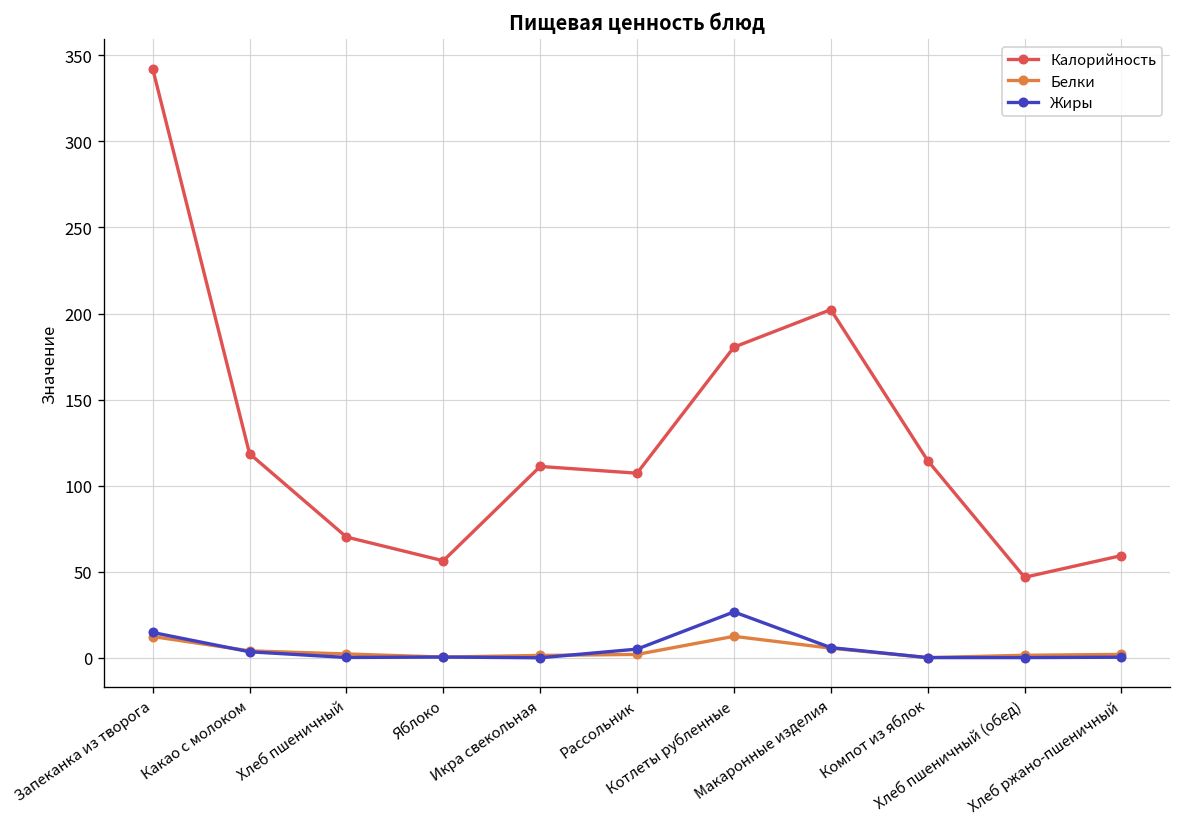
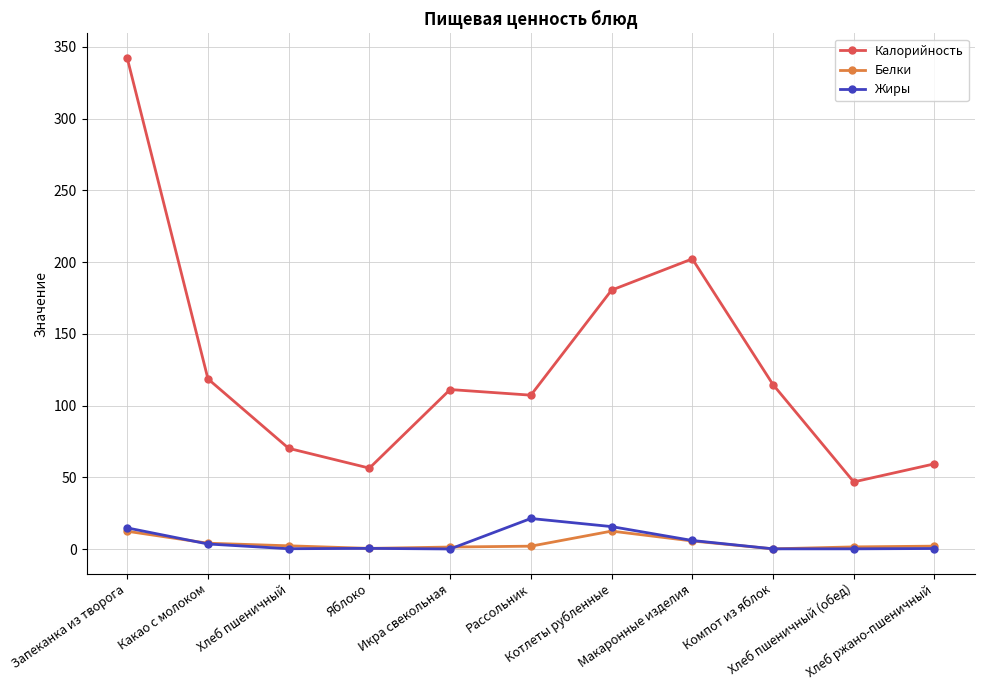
Жиры, Рассольник: 5 -> 21
Жиры, Котлеты рубленные: 27 -> 16
